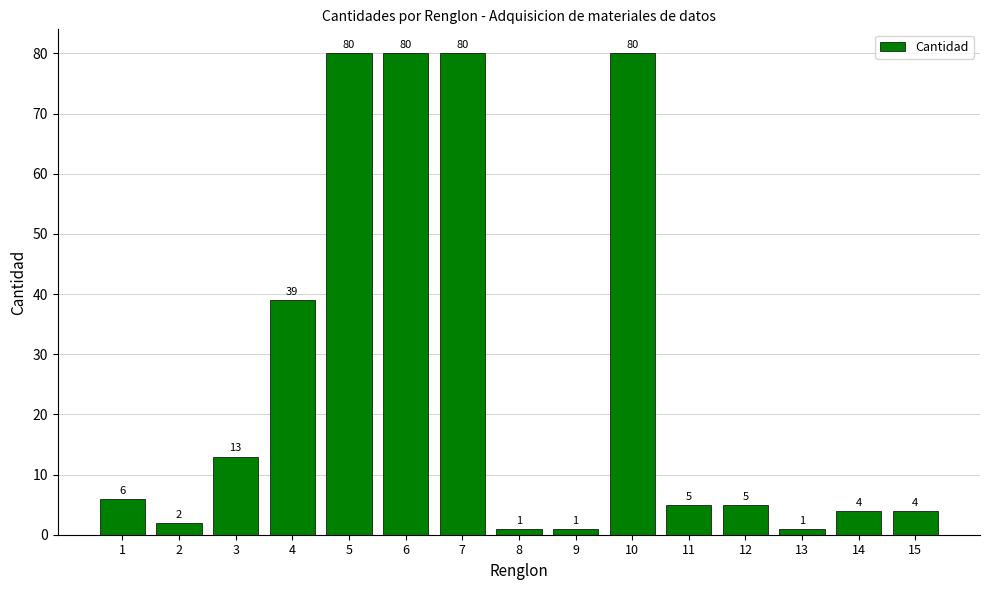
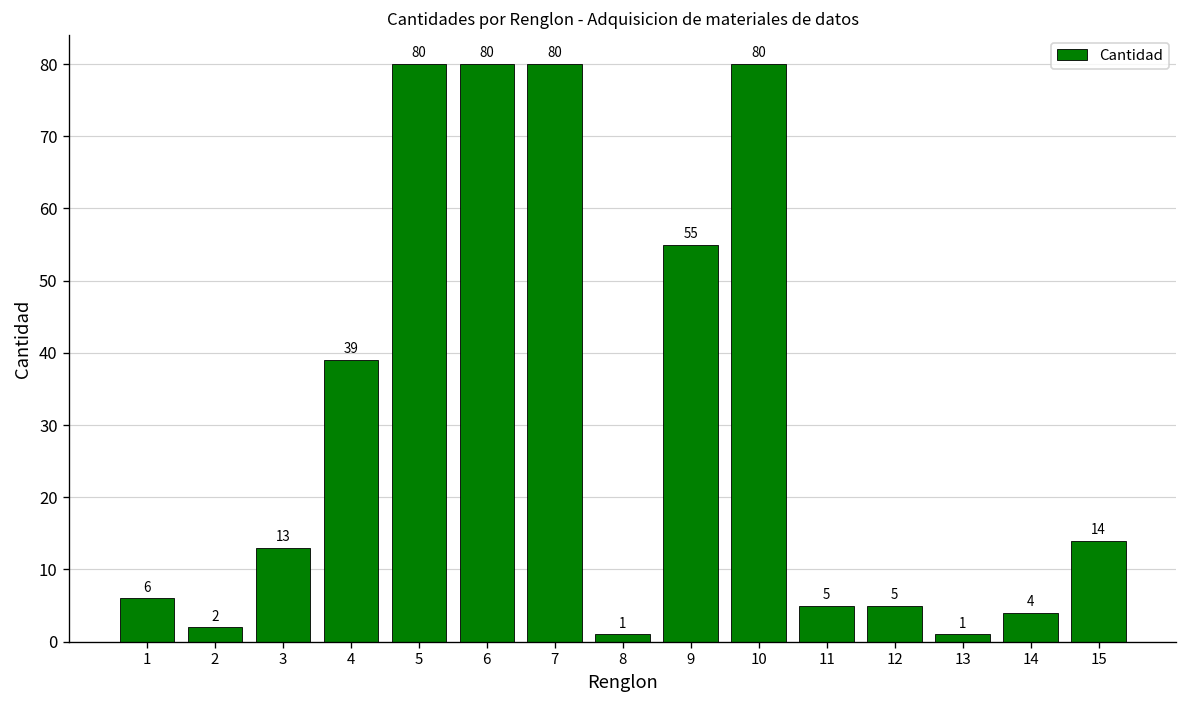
9: 1 -> 55
15: 4 -> 14
